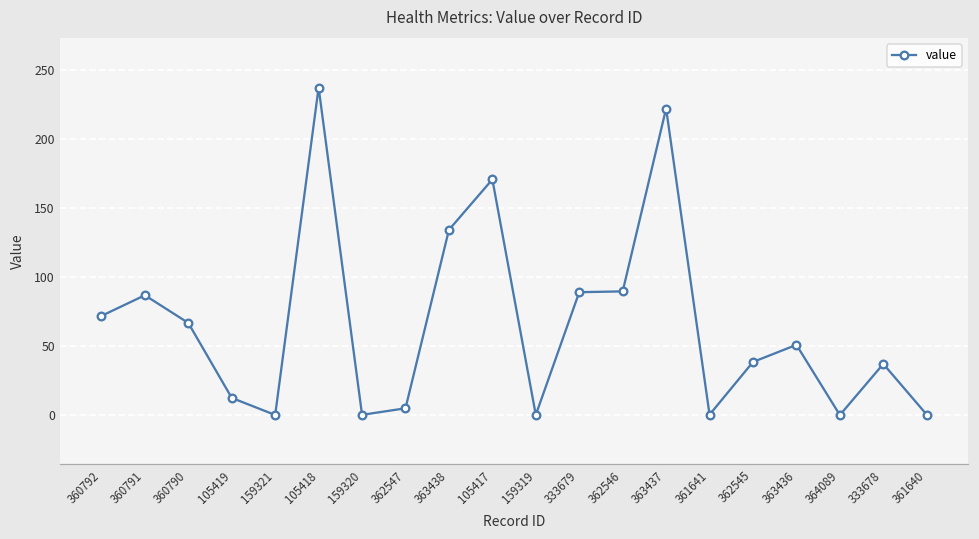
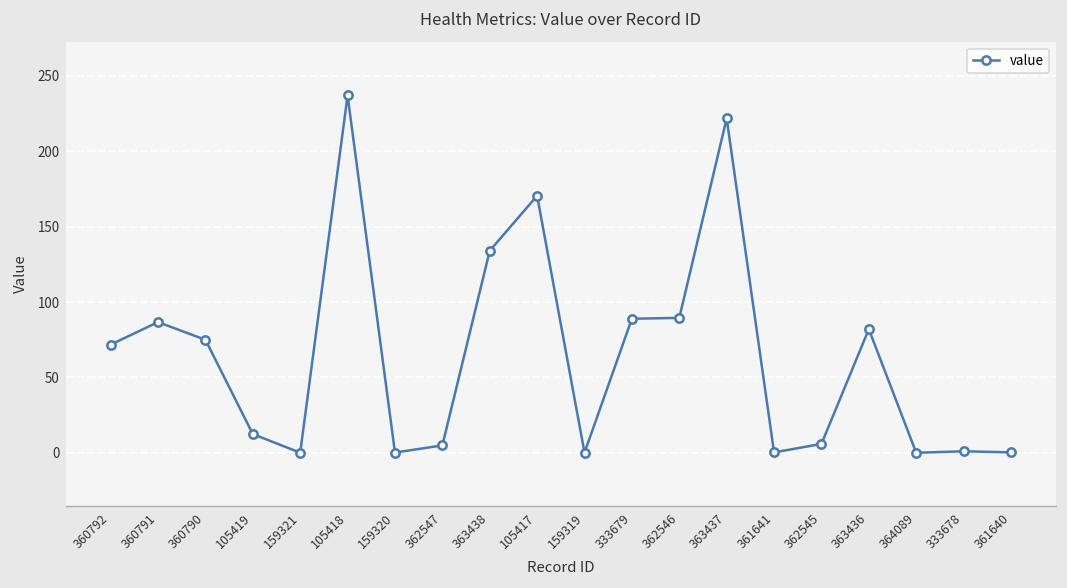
360790: 67 -> 75
362545: 38 -> 6
363436: 51 -> 82
333678: 37 -> 1
